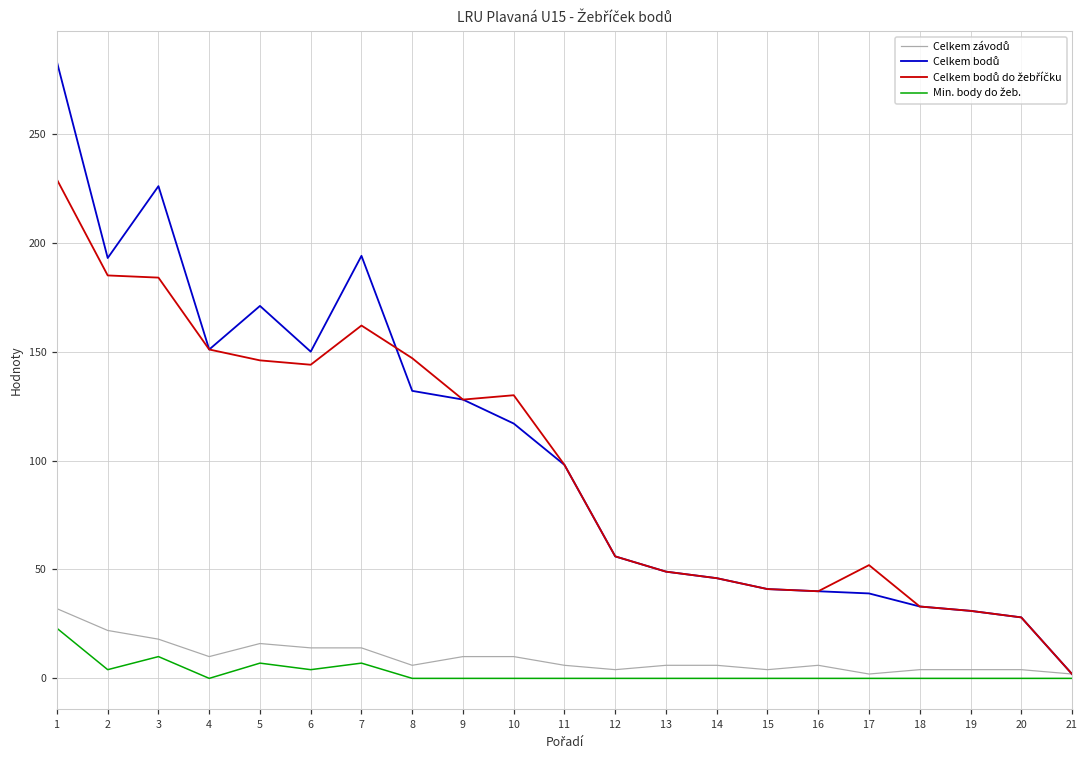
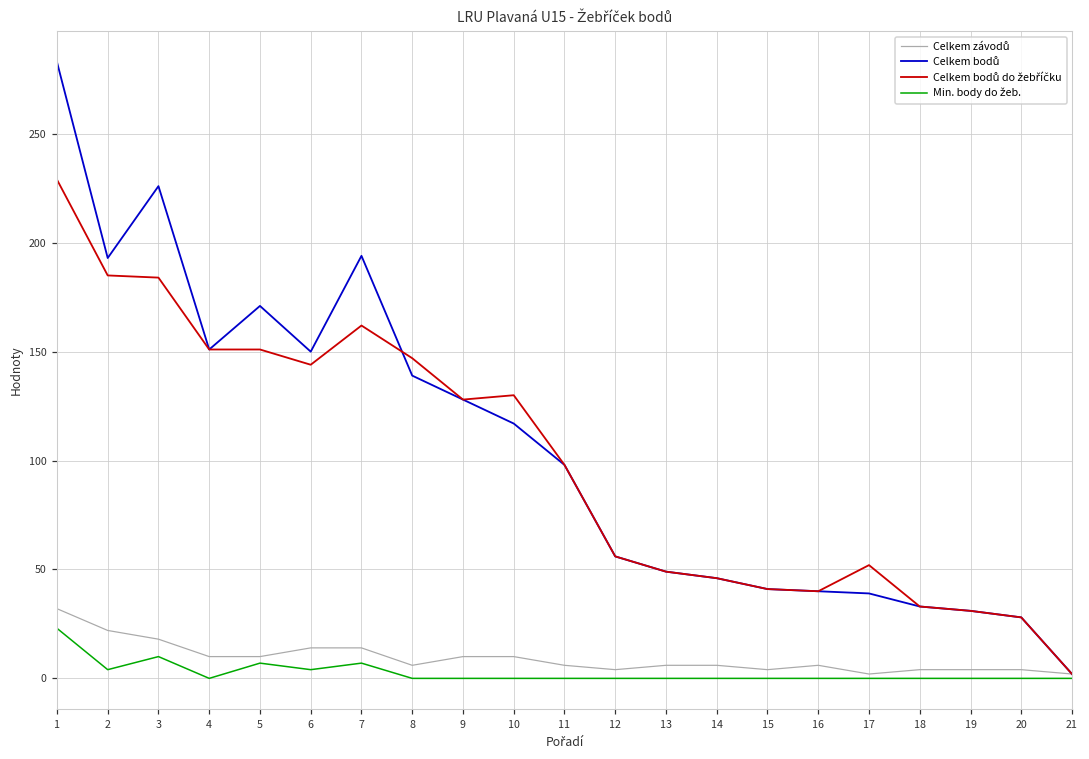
Celkem závodů, 5: 16 -> 10
Celkem bodů do žebříčku, 5: 146 -> 151
Celkem bodů, 8: 132 -> 139
